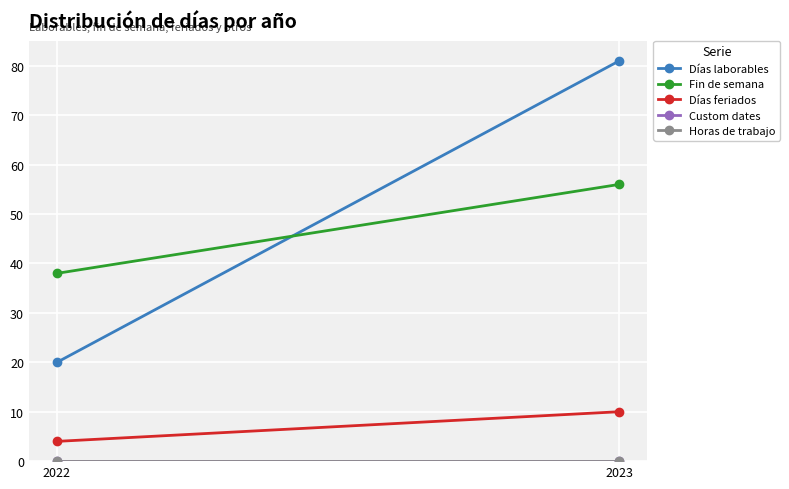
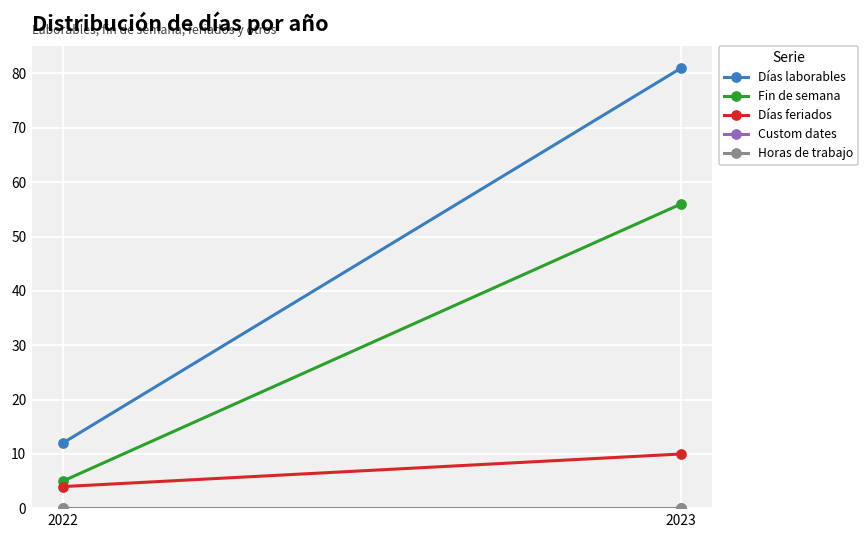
Días laborables, 2022: 20 -> 12
Fin de semana, 2022: 38 -> 5
